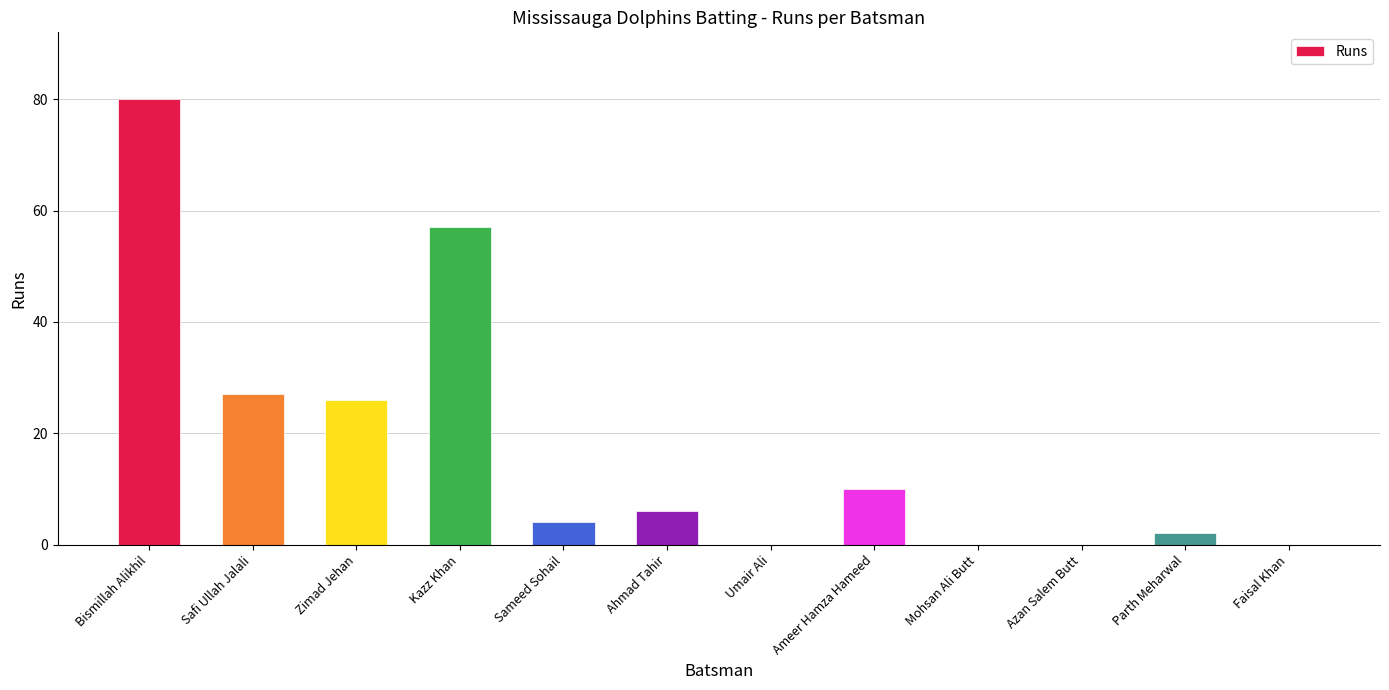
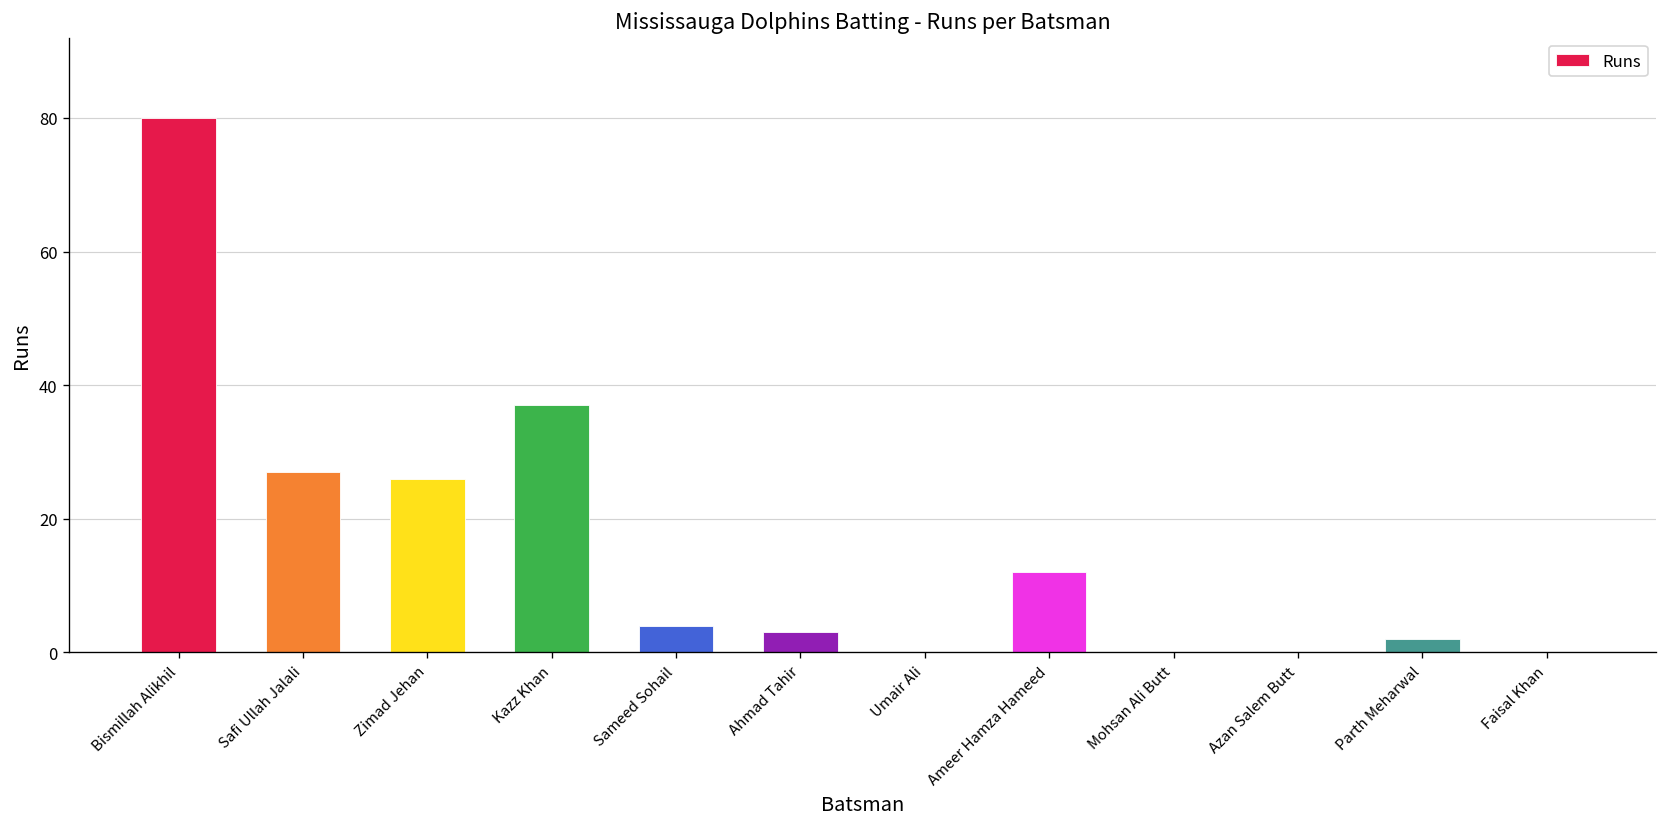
Kazz Khan: 57 -> 37
Ahmad Tahir: 6 -> 3
Ameer Hamza Hameed: 10 -> 12
